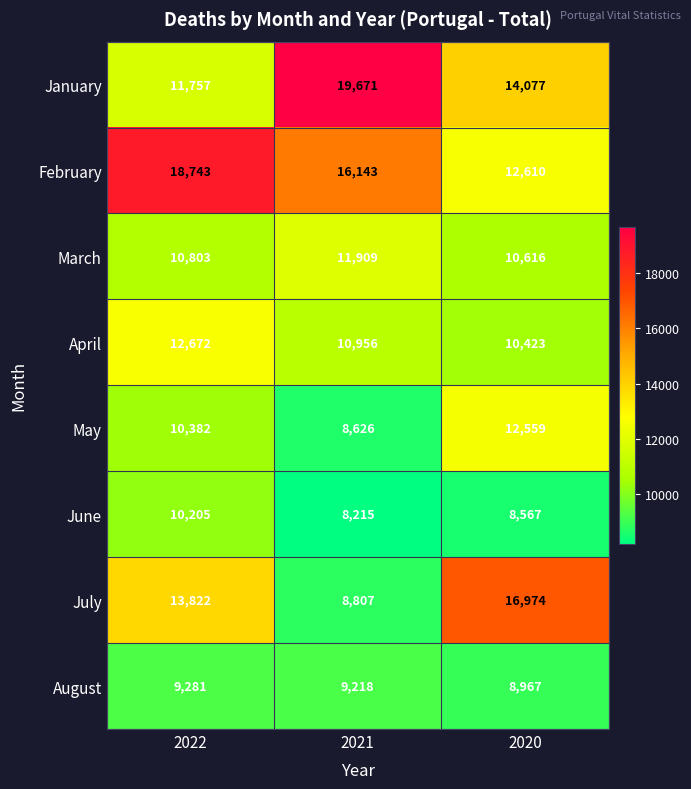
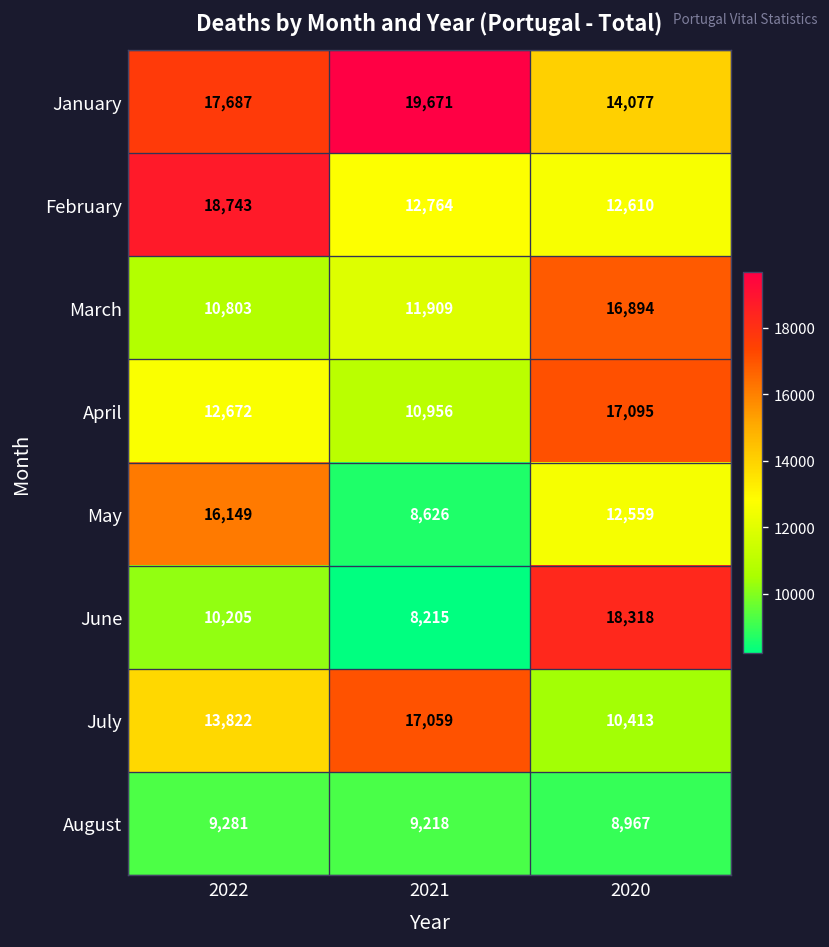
January, 2022: 11,757 -> 17,687
February, 2021: 16,143 -> 12,764
March, 2020: 10,616 -> 16,894
April, 2020: 10,423 -> 17,095
May, 2022: 10,382 -> 16,149
June, 2020: 8,567 -> 18,318
July, 2021: 8,807 -> 17,059
July, 2020: 16,974 -> 10,413
